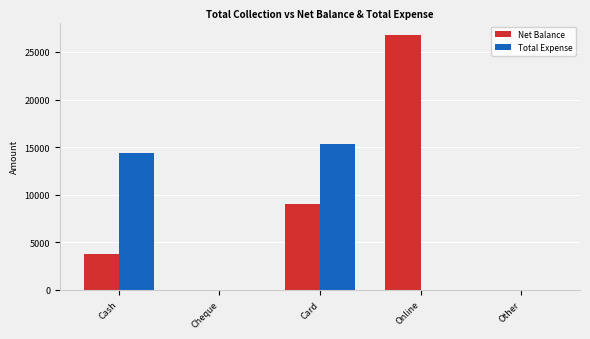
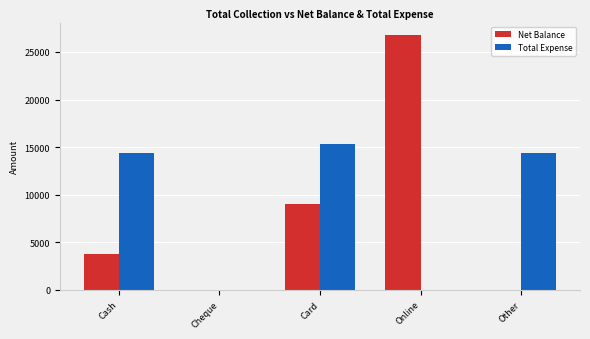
Total Expense, Other: 0 -> 14000
